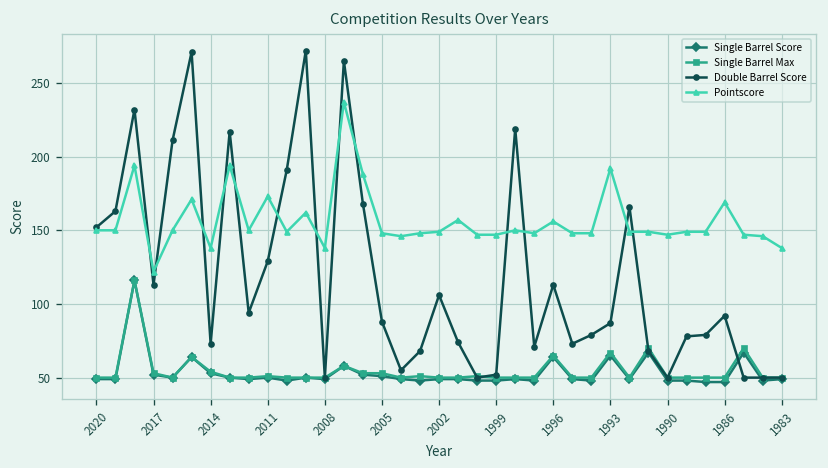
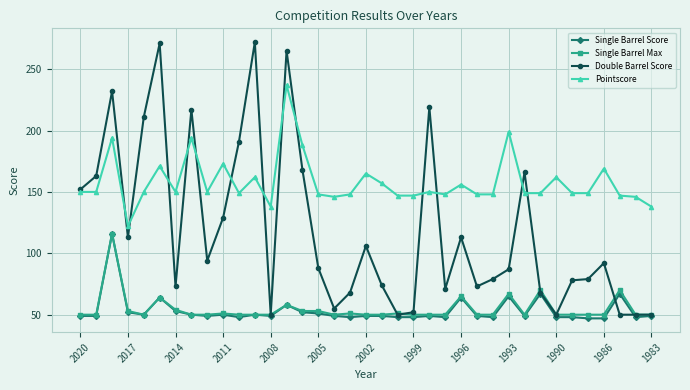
Pointscore, 2014: 138 -> 150
Pointscore, 2002: 149 -> 165
Pointscore, 1993: 192 -> 199
Pointscore, 1990: 147 -> 162
